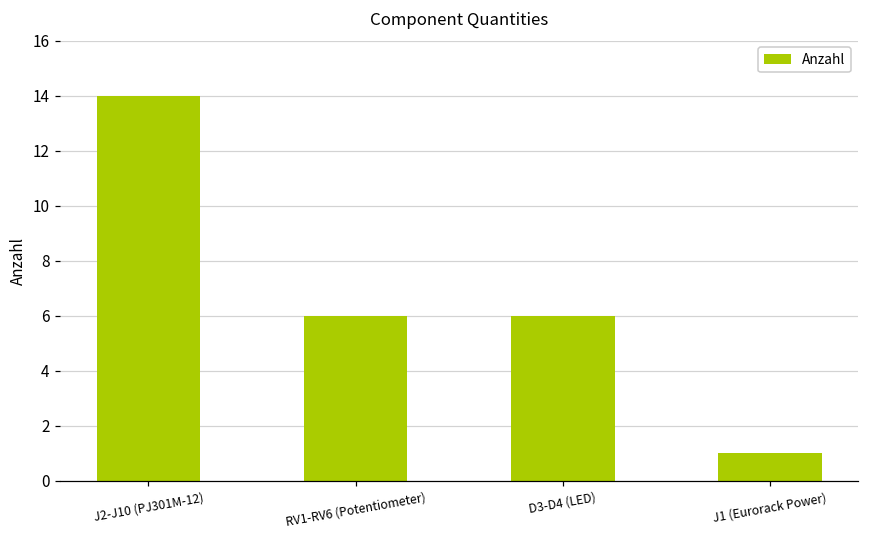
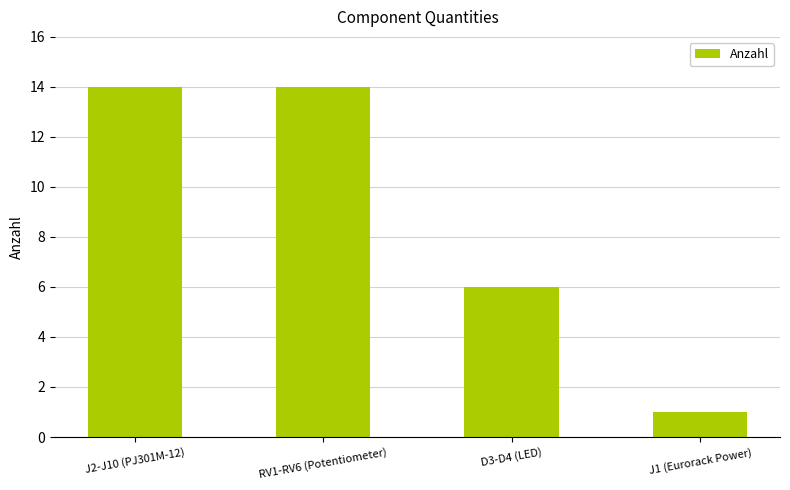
RV1-RV6 (Potentiometer): 6 -> 14
